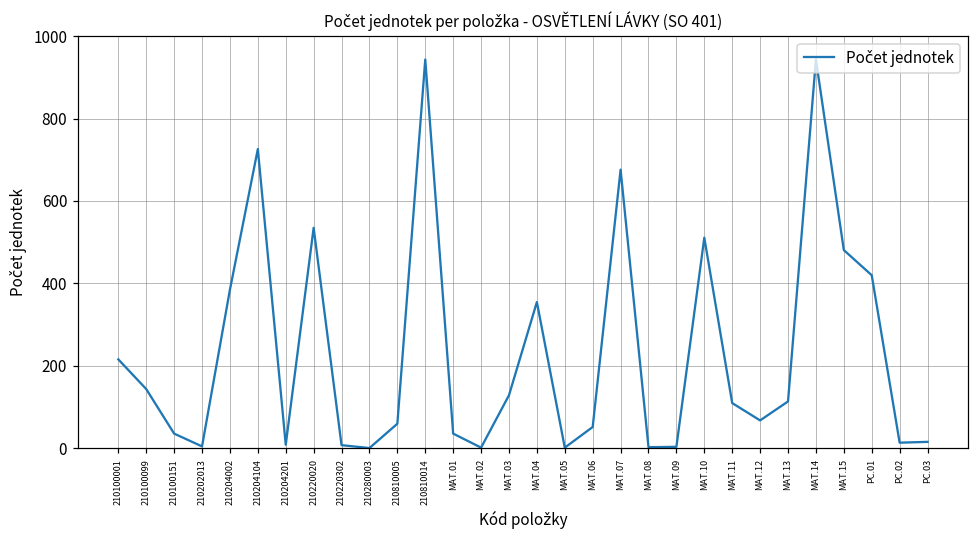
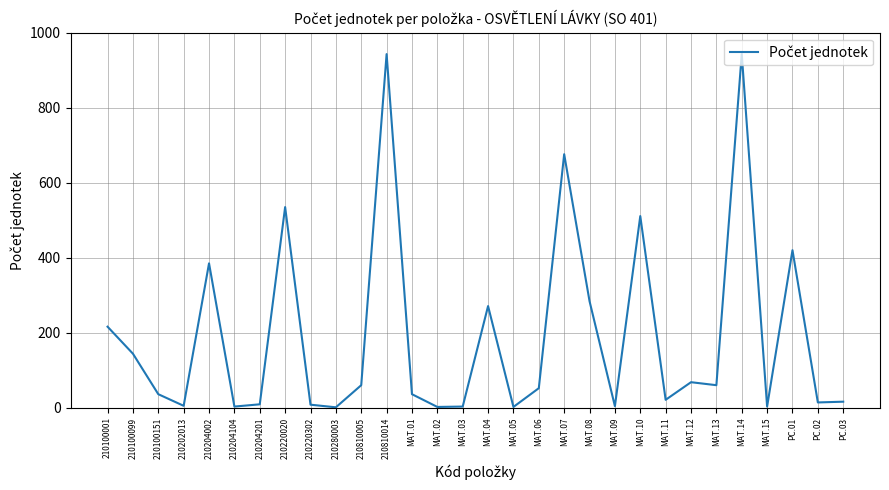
210204104: 730 -> 0
MAT.03: 130 -> 0
MAT.04: 360 -> 270
MAT.08: 0 -> 280
MAT.11: 110 -> 20
MAT.13: 110 -> 60
MAT.15: 480 -> 0
